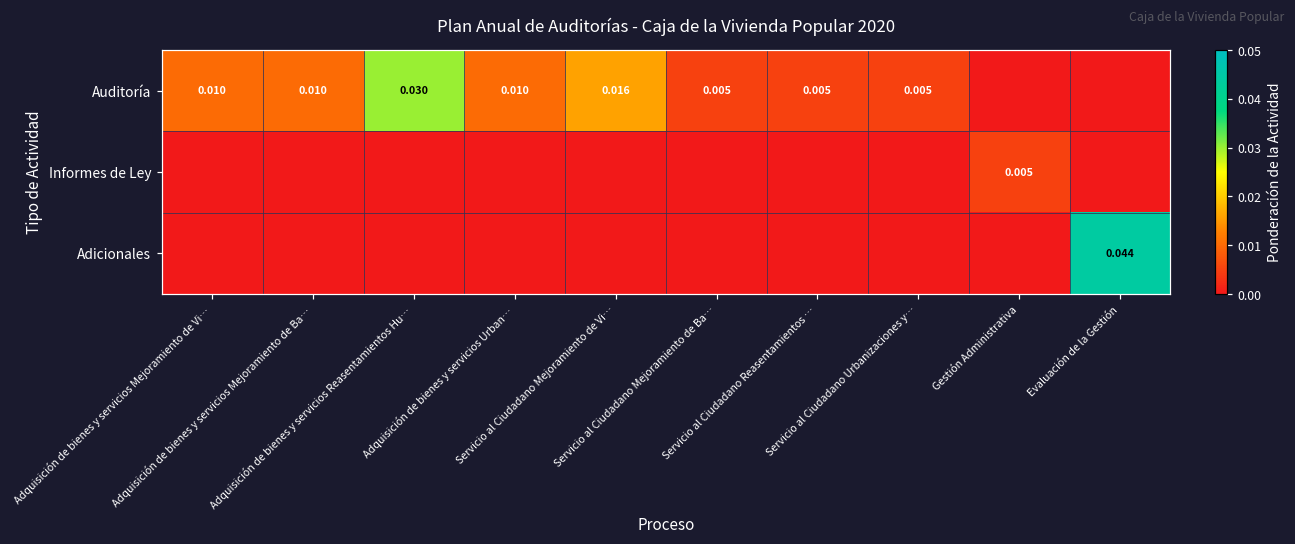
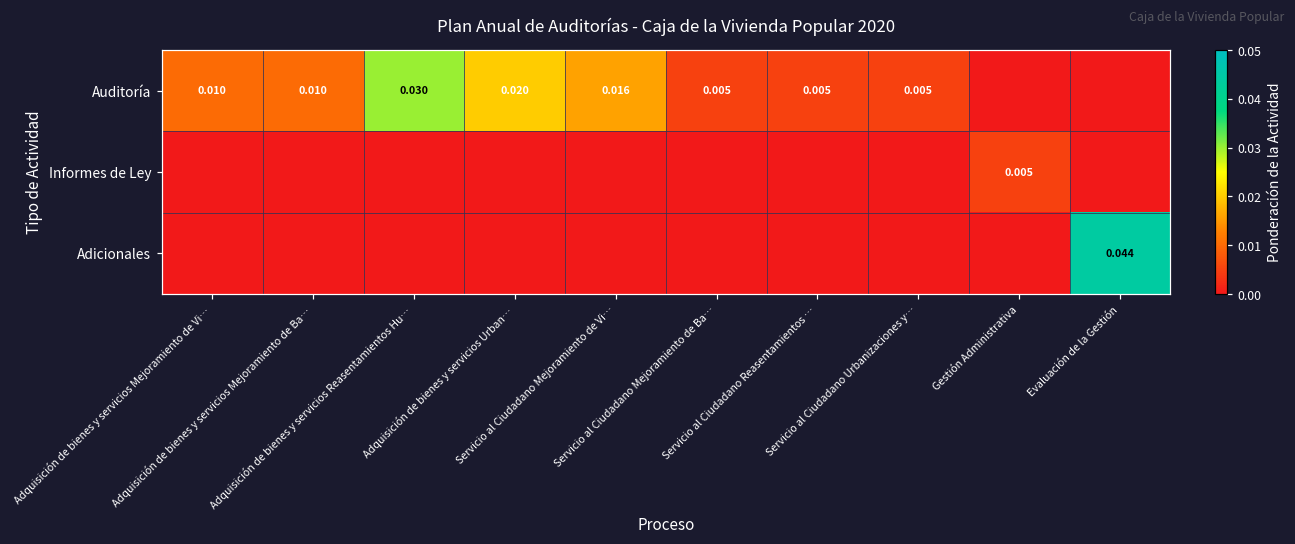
Auditoría, Adquisición de bienes y servicios Urban…: 0.010 -> 0.020
